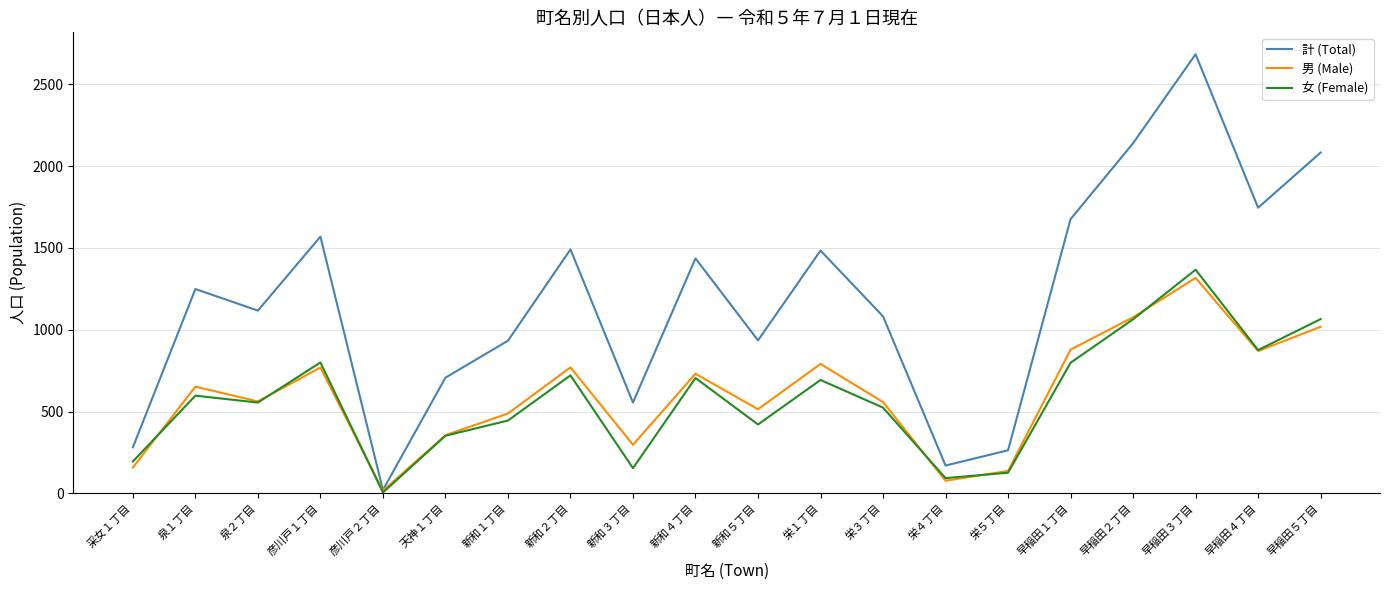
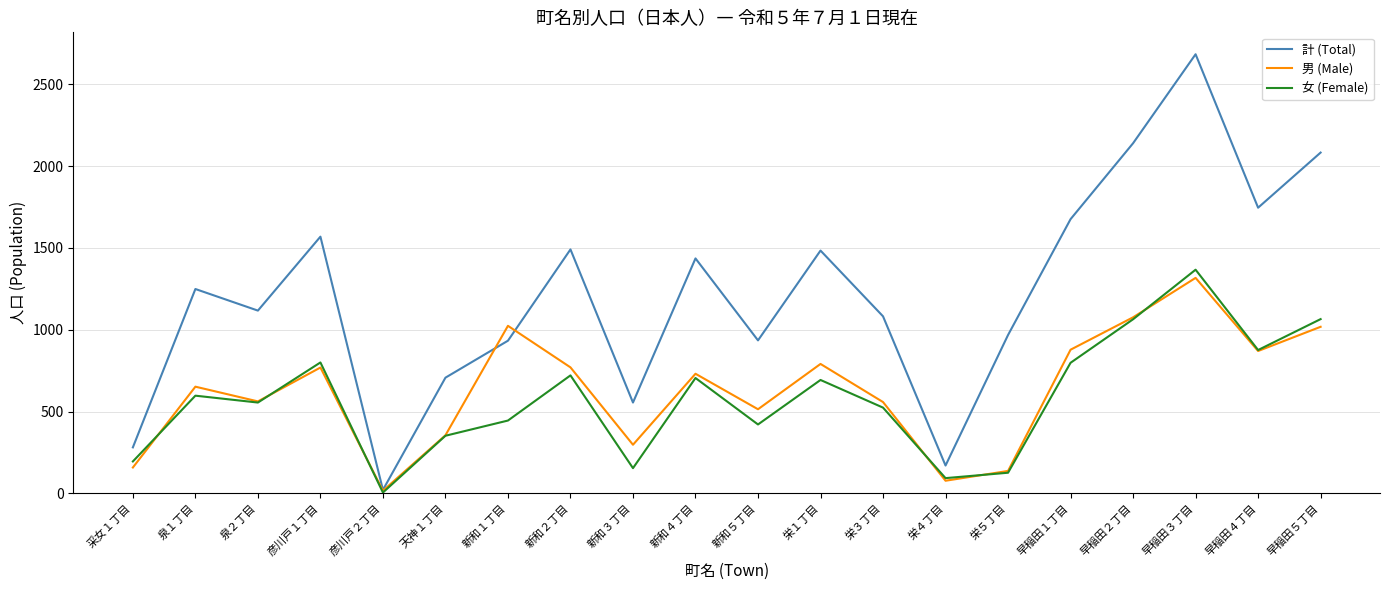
男 (Male), 新和１丁目: 490 -> 1020
計 (Total), 栄５丁目: 260 -> 970
